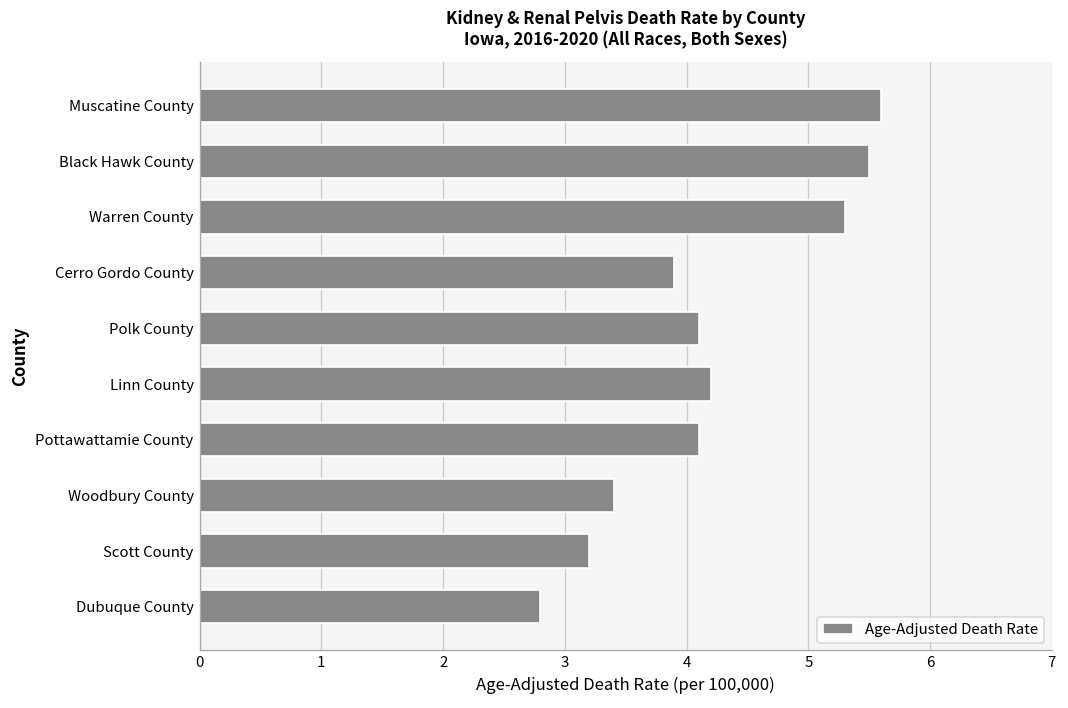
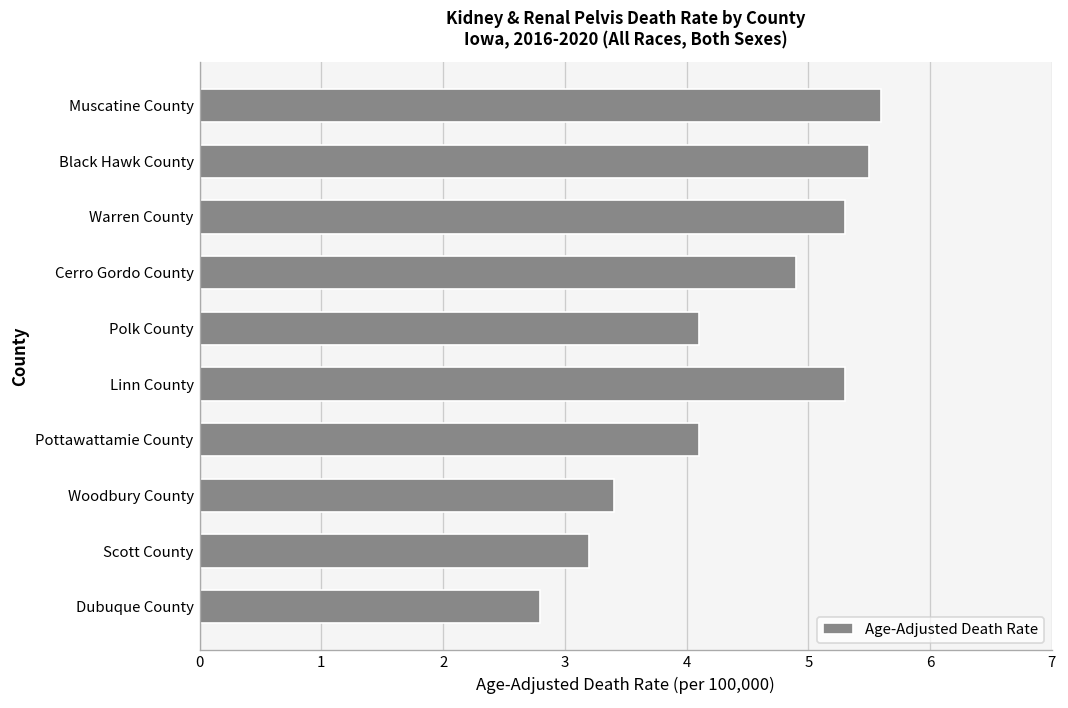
Cerro Gordo County: 3.9 -> 4.9
Linn County: 4.2 -> 5.3
